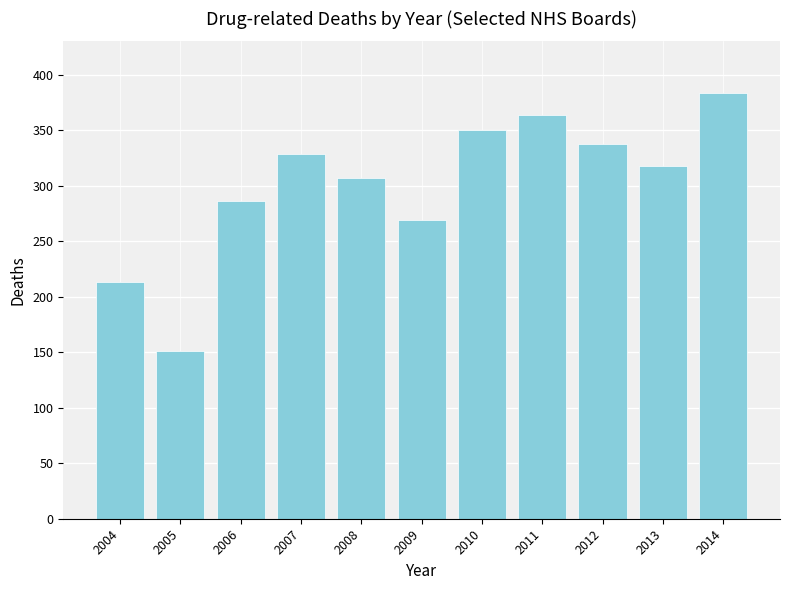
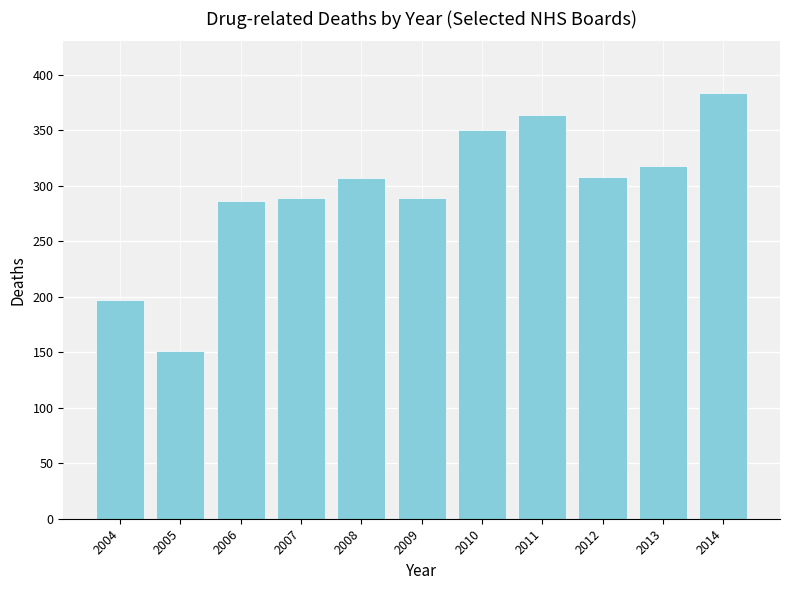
2004: 213 -> 197
2007: 329 -> 289
2009: 269 -> 289
2012: 338 -> 308
